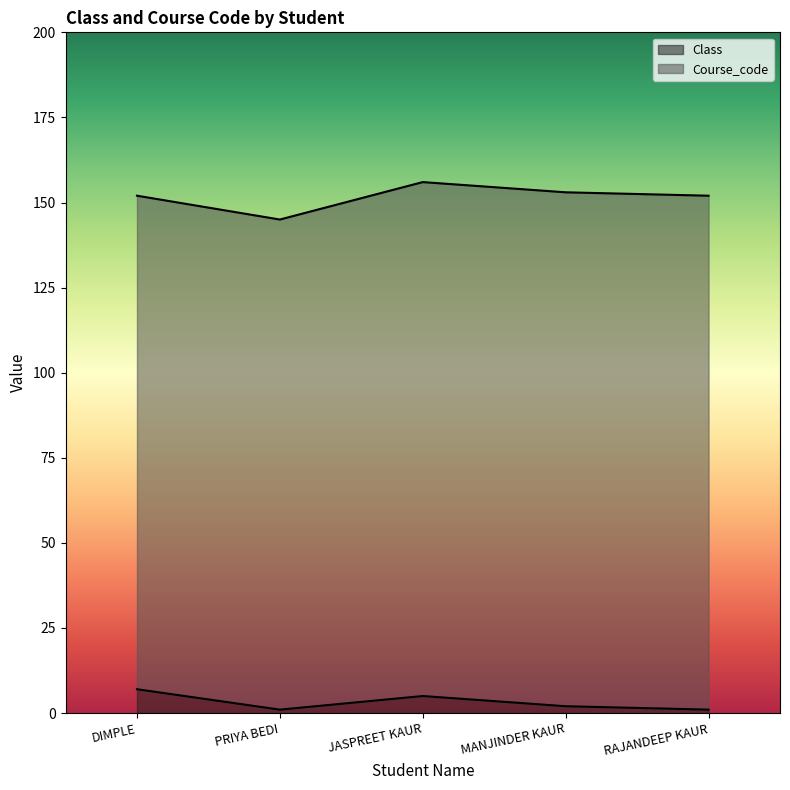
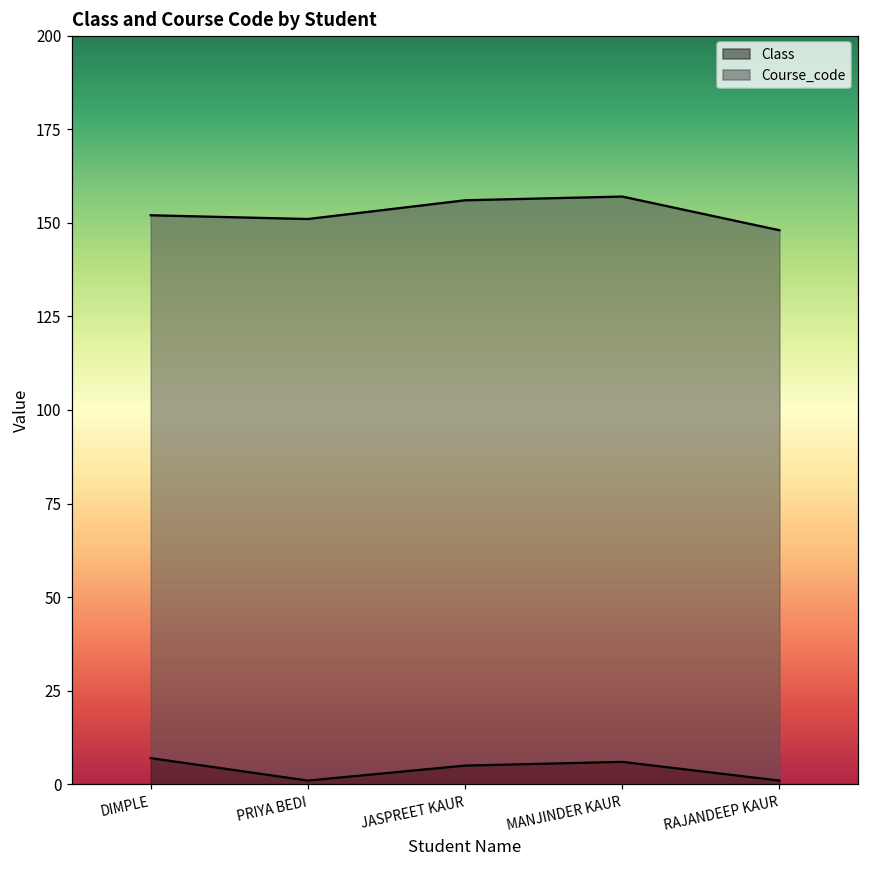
Course_code, PRIYA BEDI: 144 -> 150
Class, MANJINDER KAUR: 2 -> 6
Course_code, RAJANDEEP KAUR: 151 -> 147
